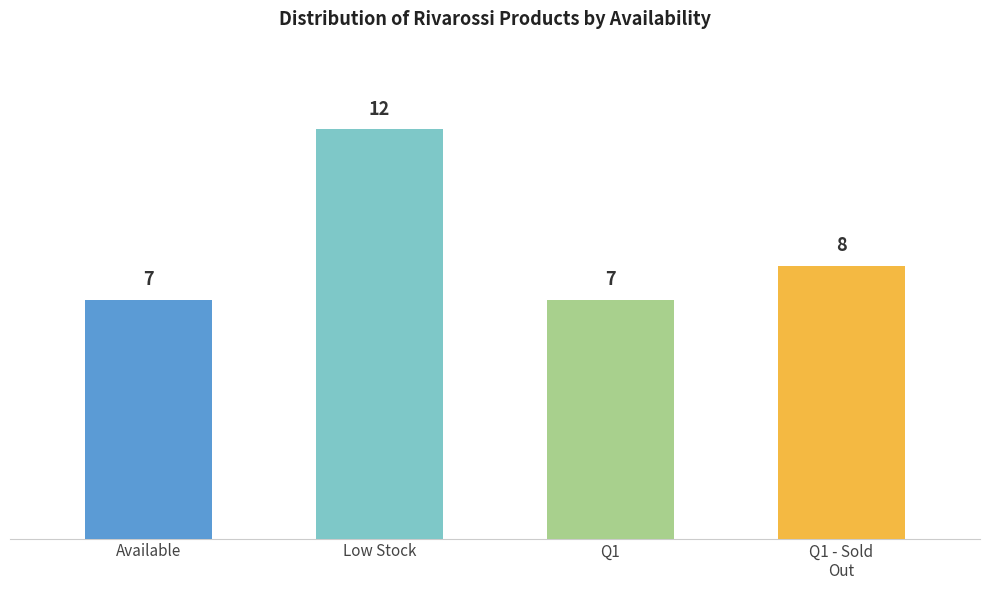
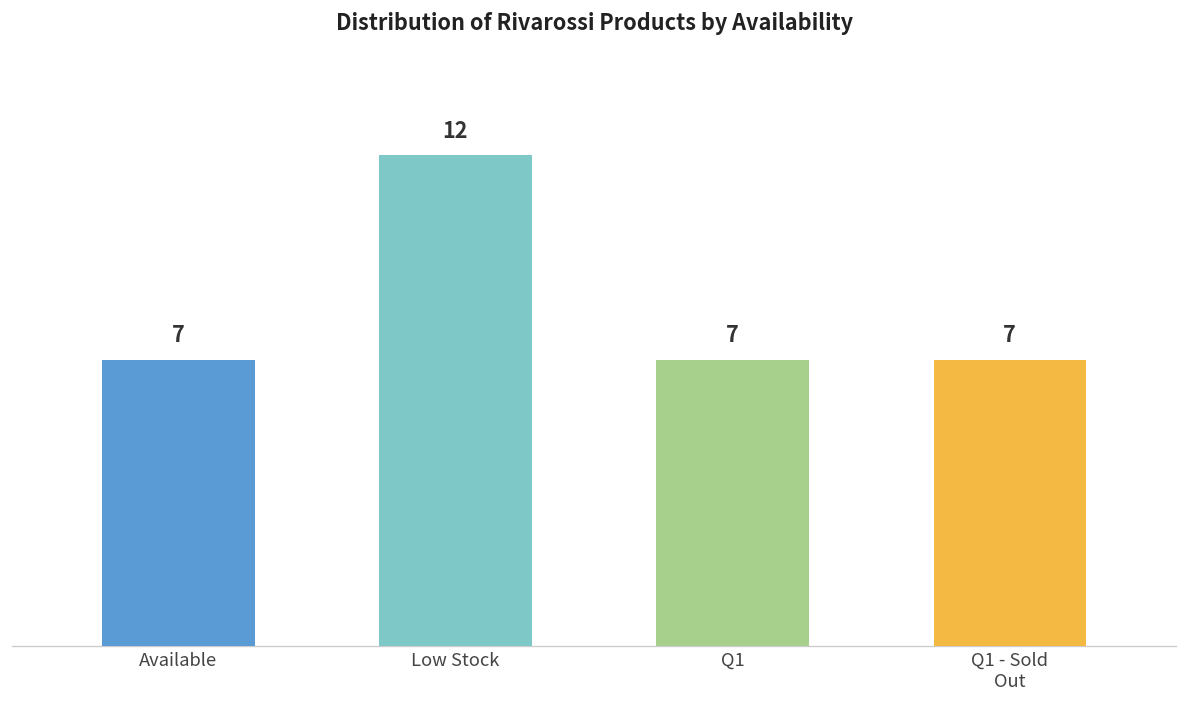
Q1 - Sold Out: 8 -> 7
